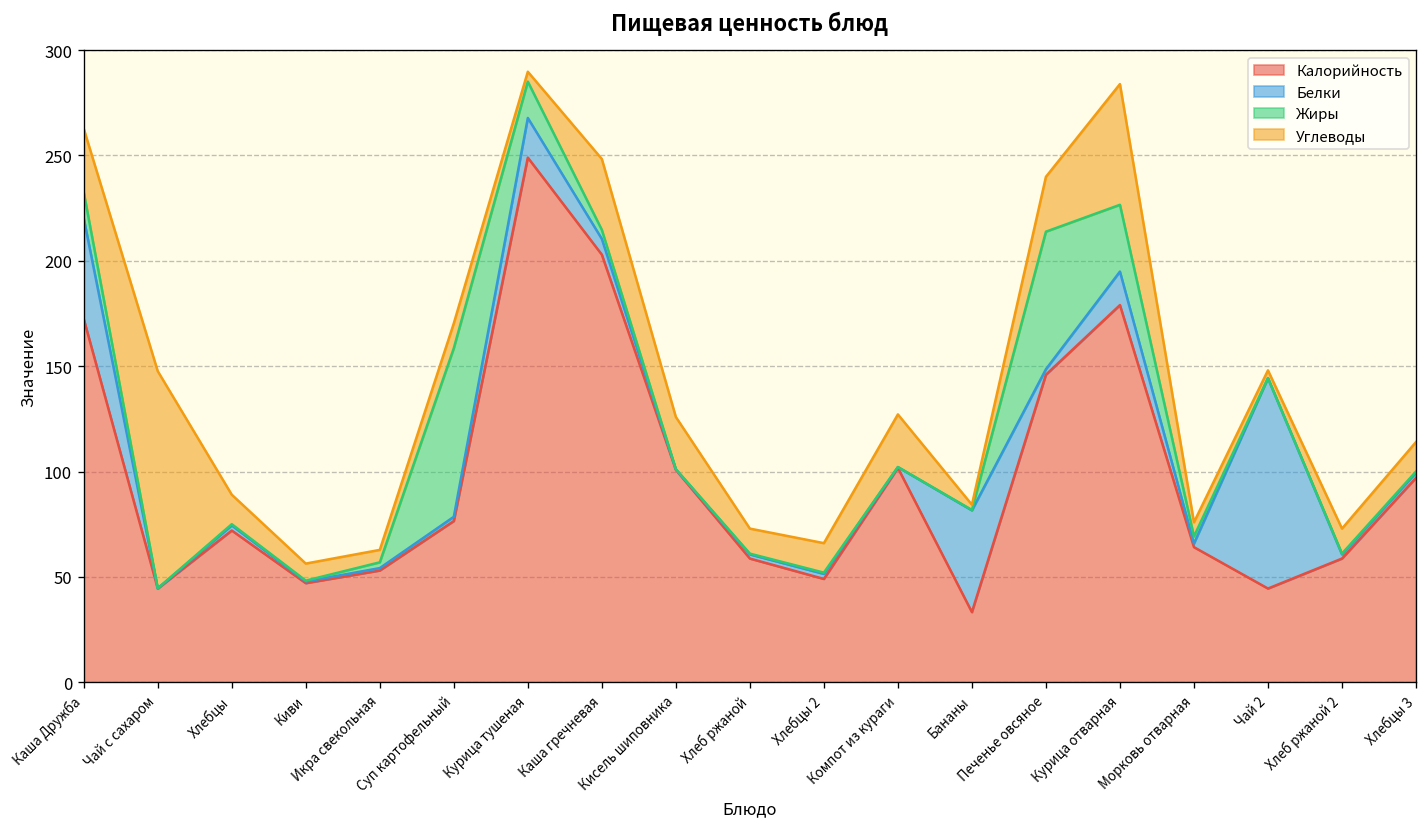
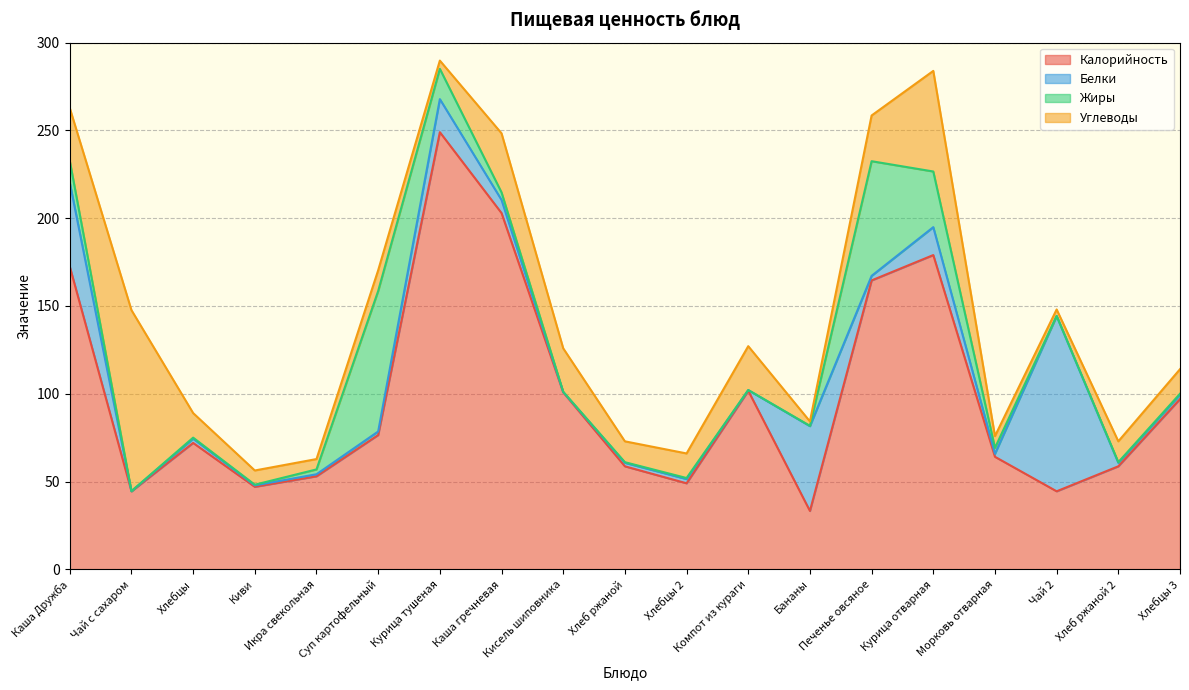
Калорийность, Печенье овсяное: 146 -> 165
